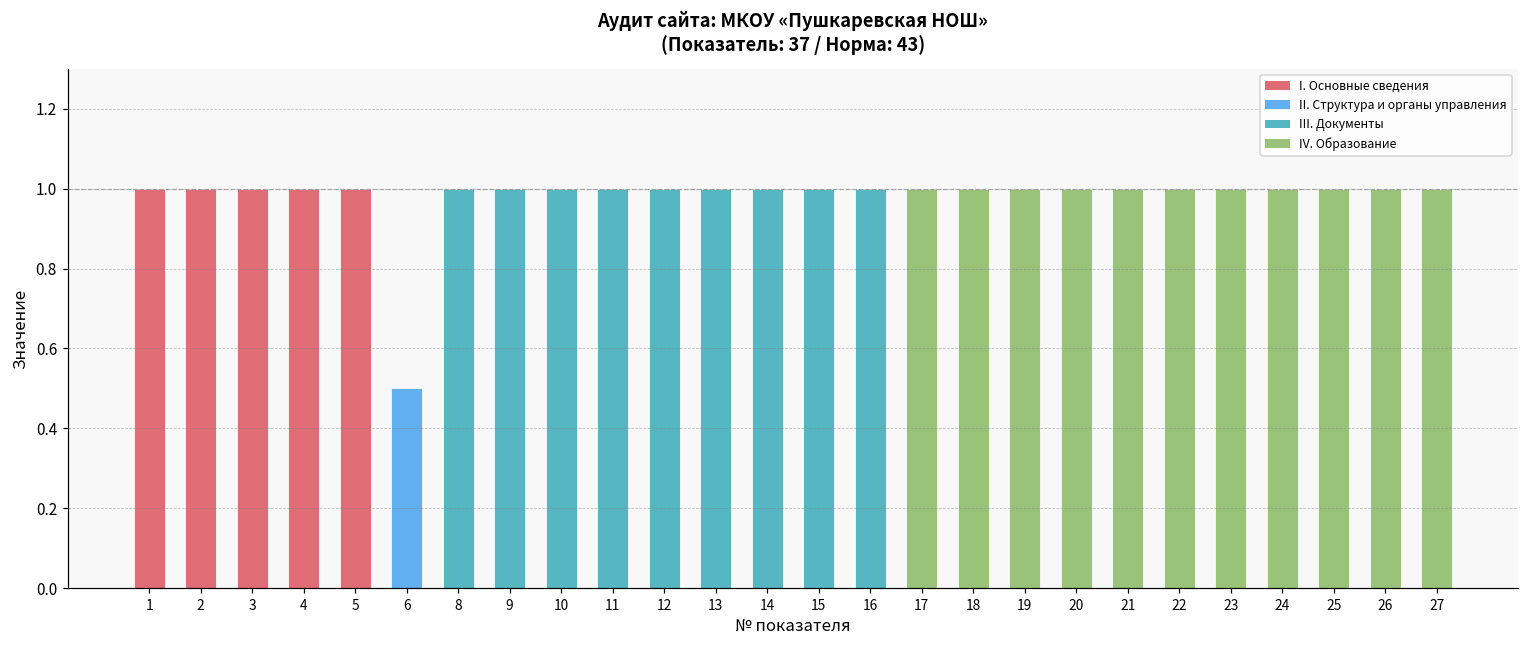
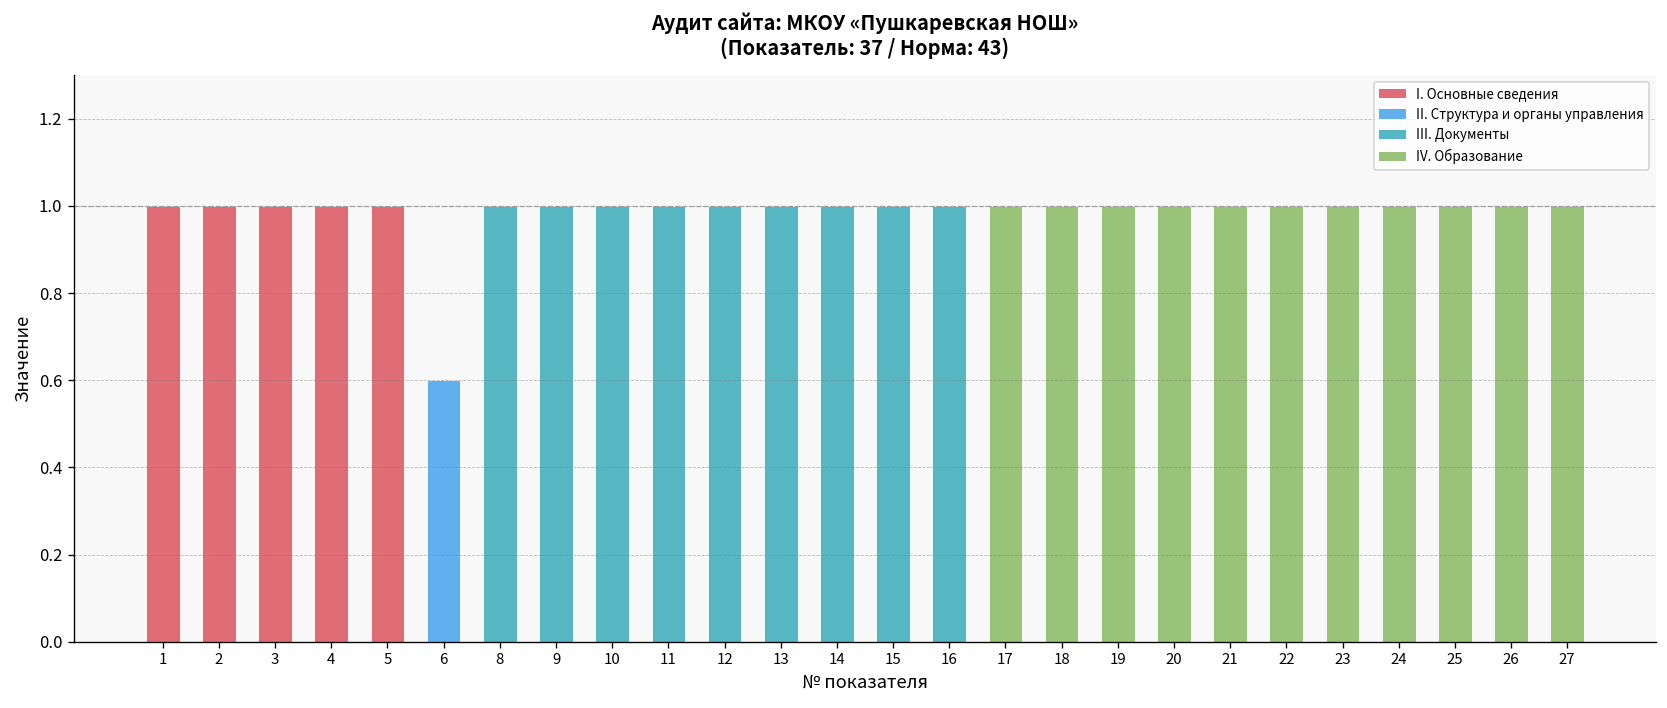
6: 0.5 -> 0.6
